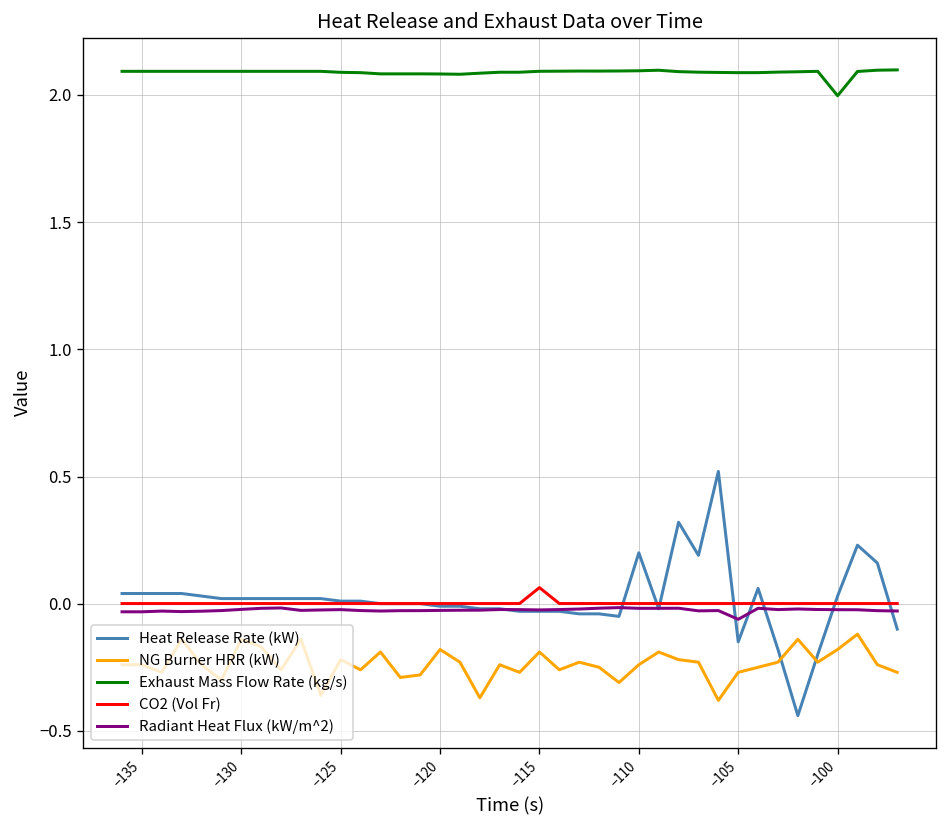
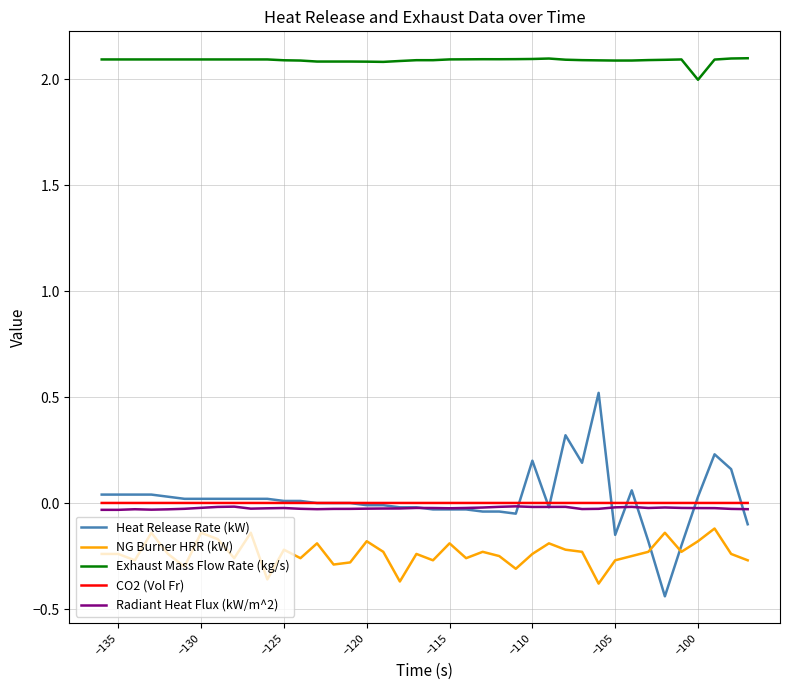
CO2 (Vol Fr), −115: 0.06 -> 0.00
Radiant Heat Flux (kW/m^2), −105: -0.06 -> -0.02
